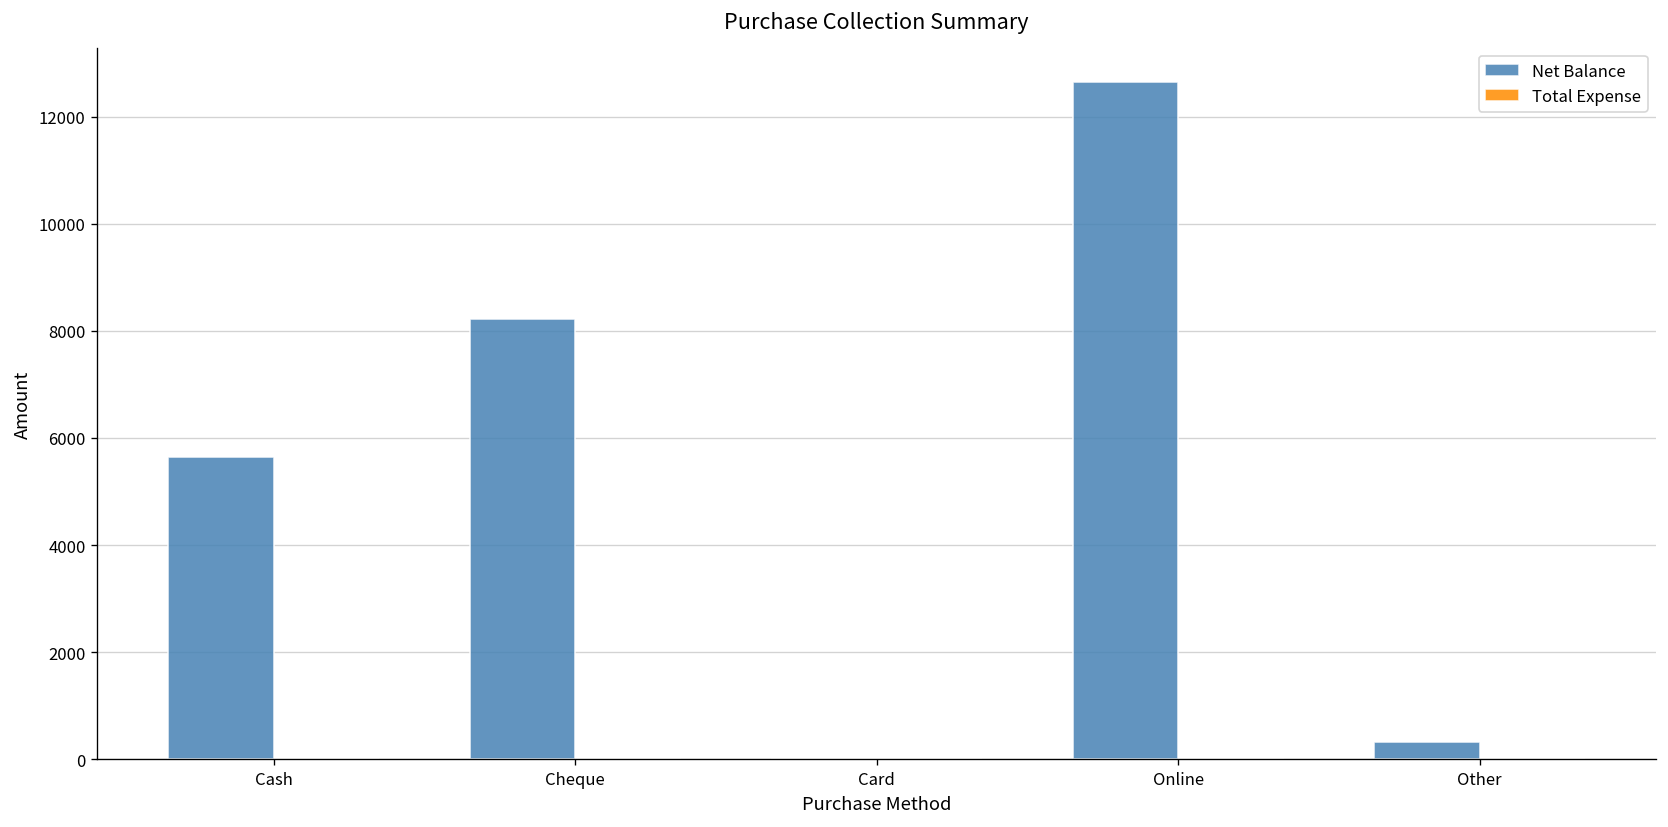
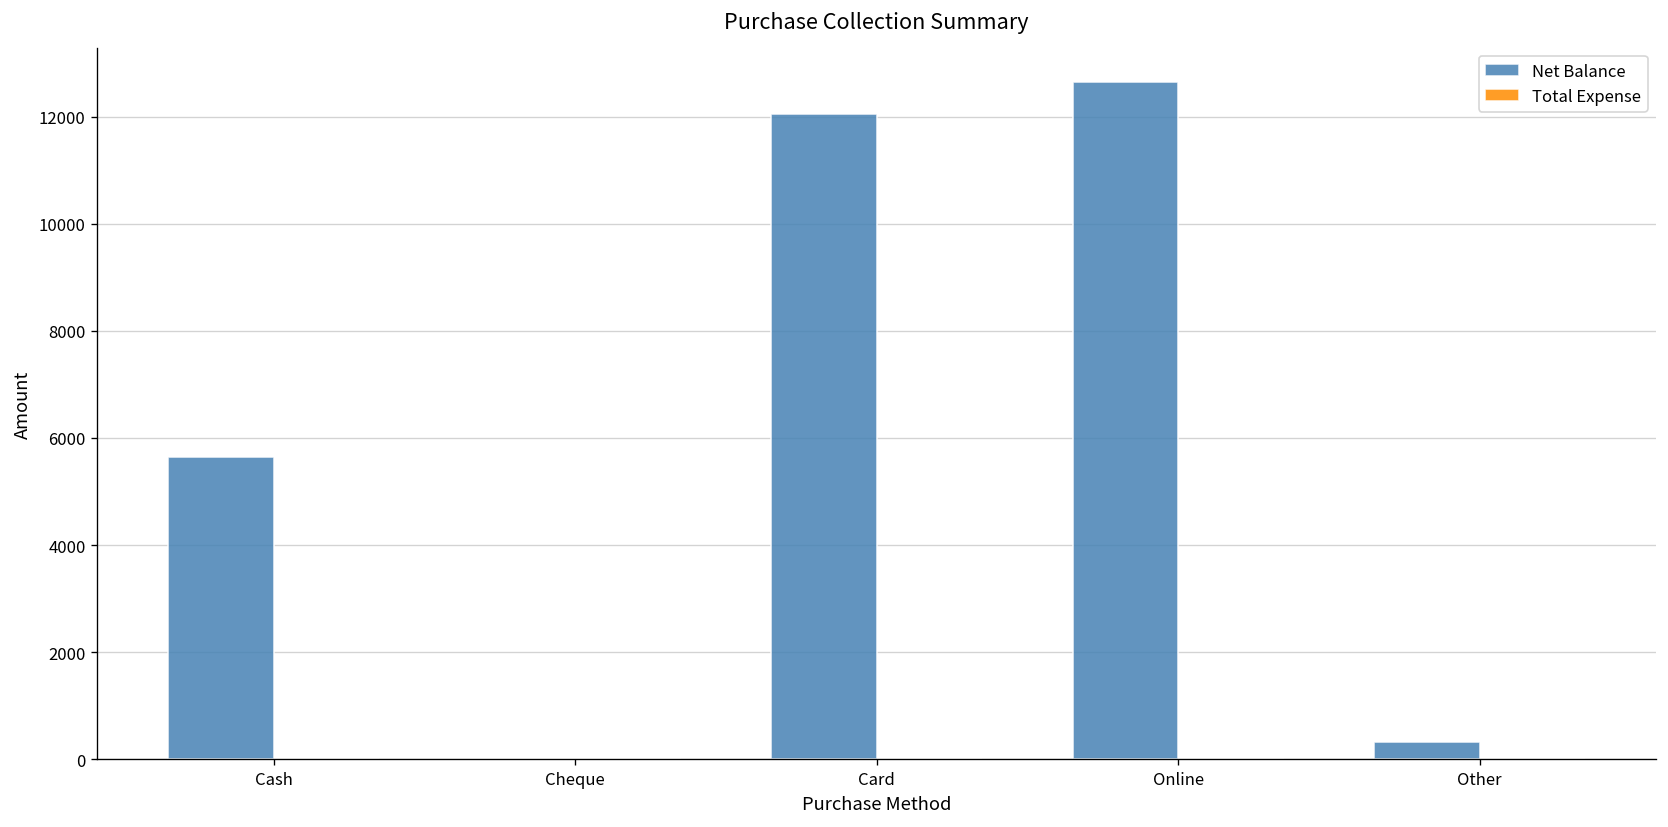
Net Balance, Cheque: 8200 -> 0
Net Balance, Card: 0 -> 12100
